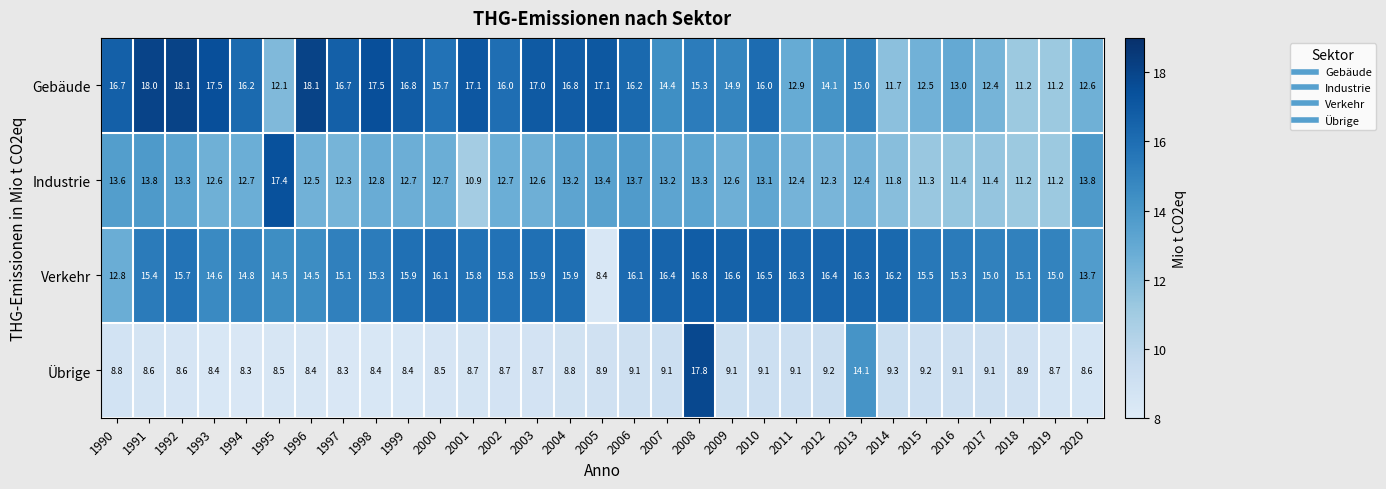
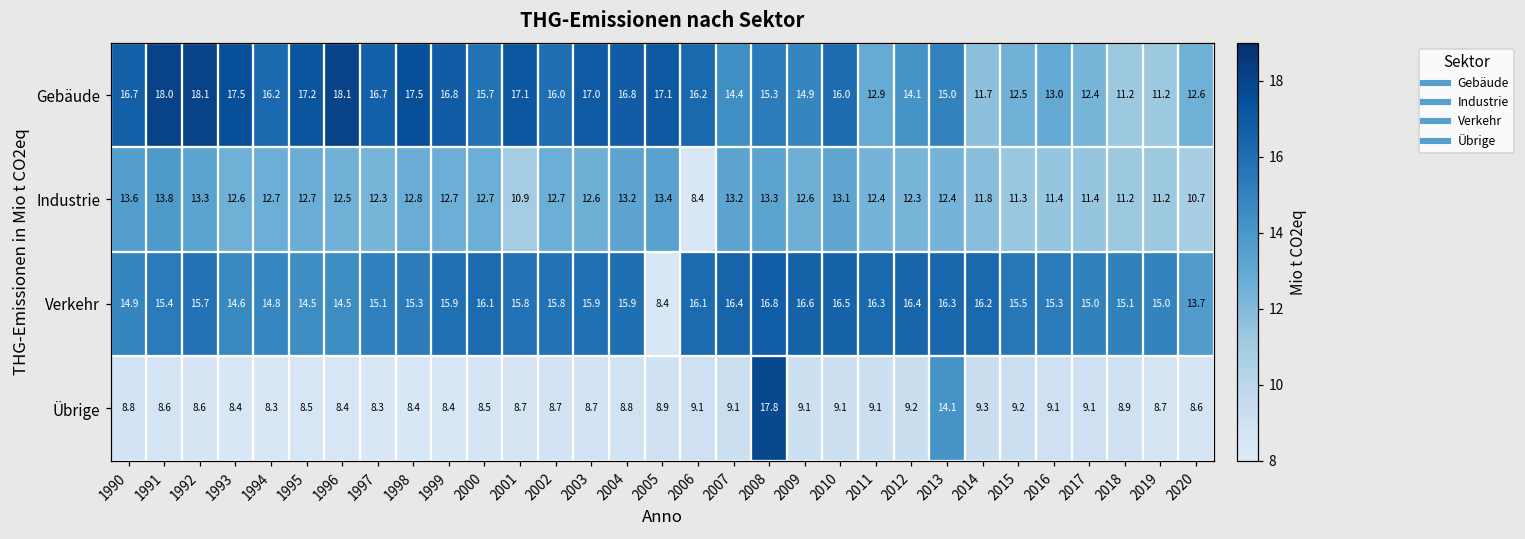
Gebäude, 1995: 12.1 -> 17.2
Industrie, 1995: 17.4 -> 12.7
Industrie, 2006: 13.7 -> 8.4
Industrie, 2020: 13.8 -> 10.7
Verkehr, 1990: 12.8 -> 14.9
